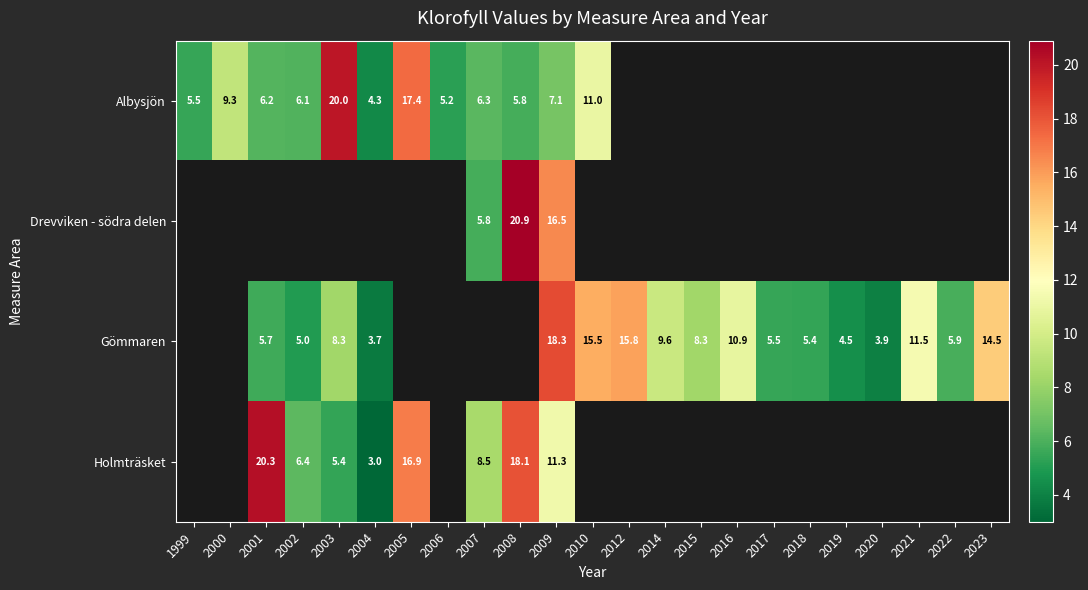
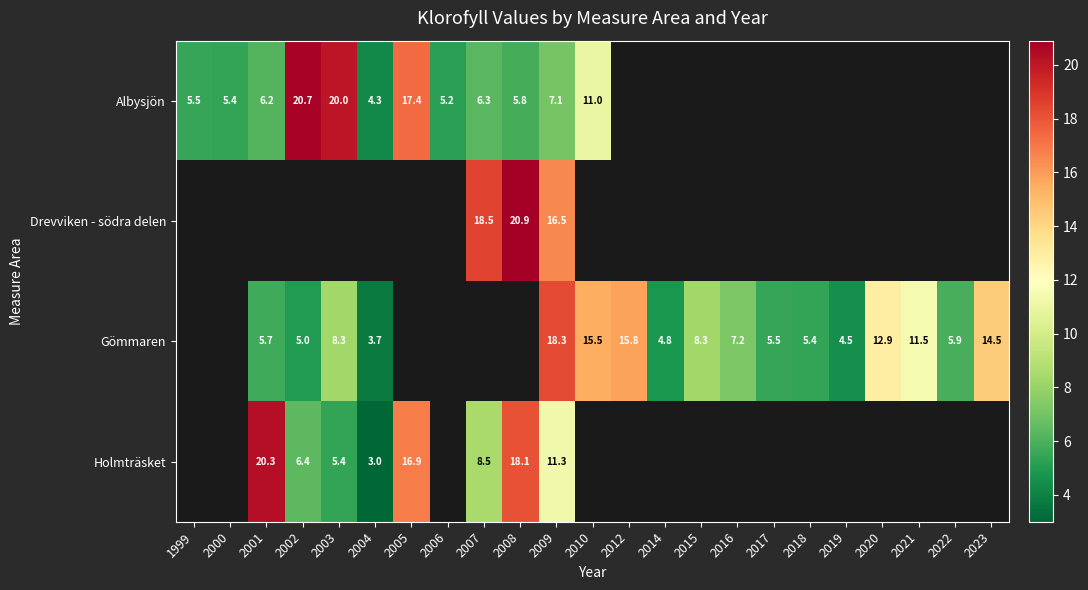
Albysjön, 2000: 9.3 -> 5.4
Albysjön, 2002: 6.1 -> 20.7
Drevviken - södra delen, 2007: 5.8 -> 18.5
Gömmaren, 2014: 9.6 -> 4.8
Gömmaren, 2016: 10.9 -> 7.2
Gömmaren, 2020: 3.9 -> 12.9
